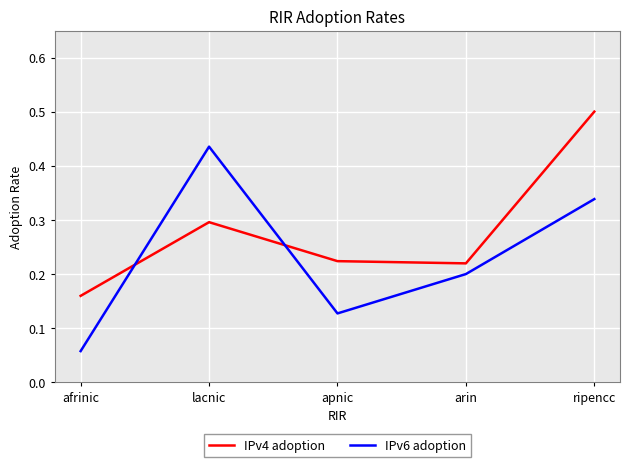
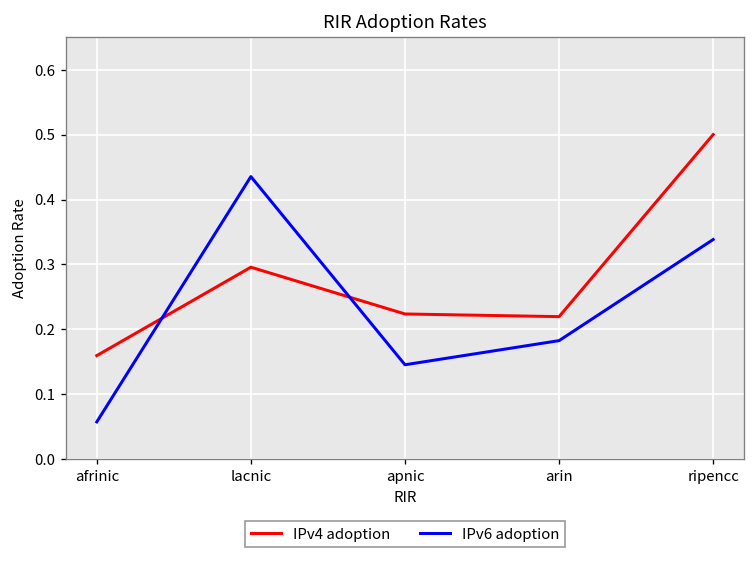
IPv6 adoption, apnic: 0.13 -> 0.15
IPv6 adoption, arin: 0.20 -> 0.18
